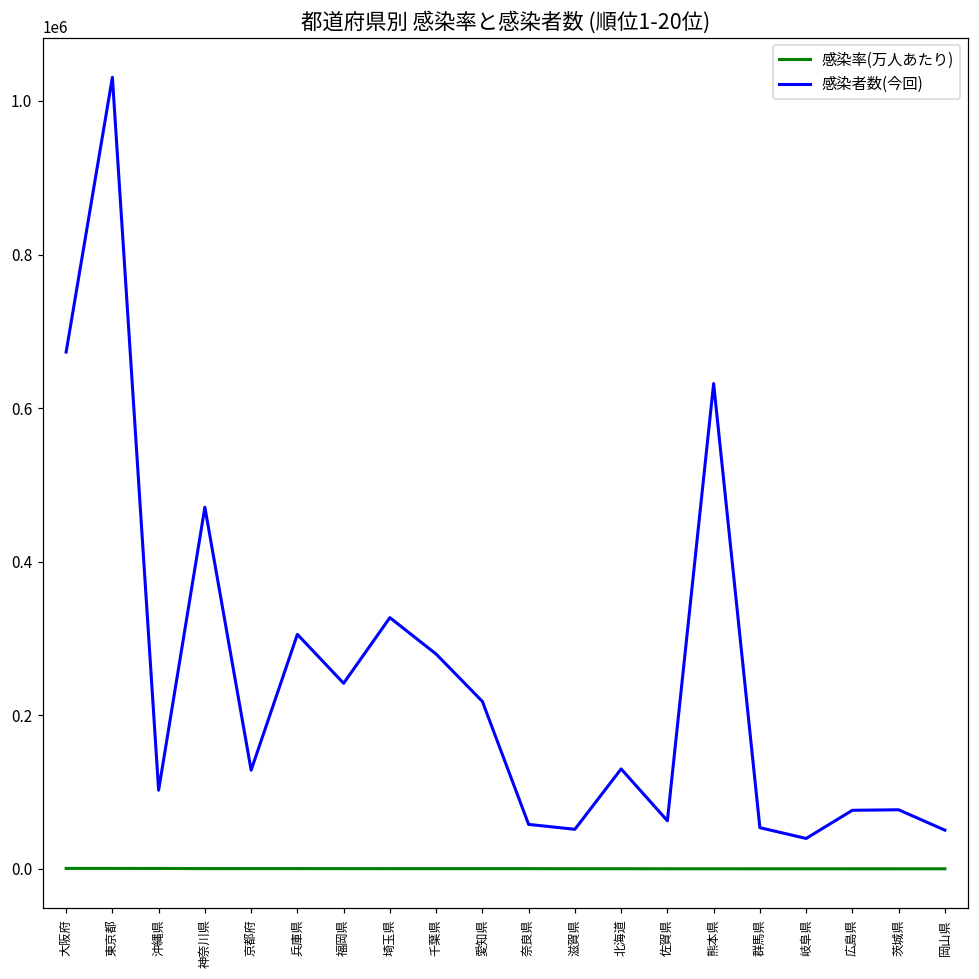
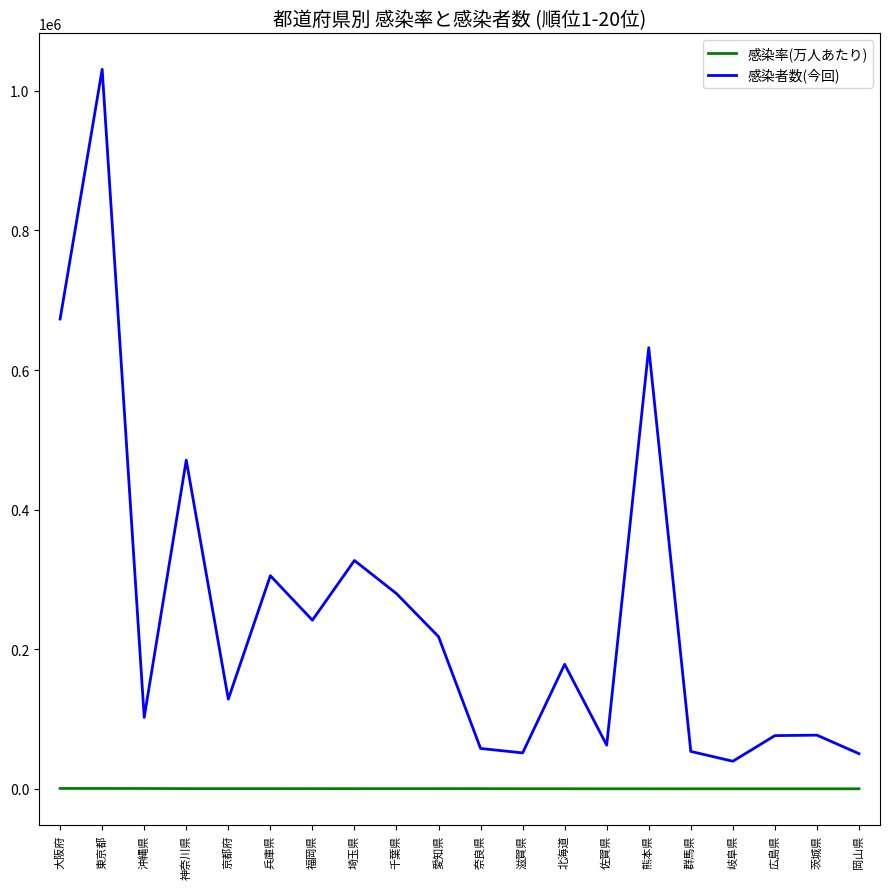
感染者数(今回), 北海道: 130000 -> 180000
